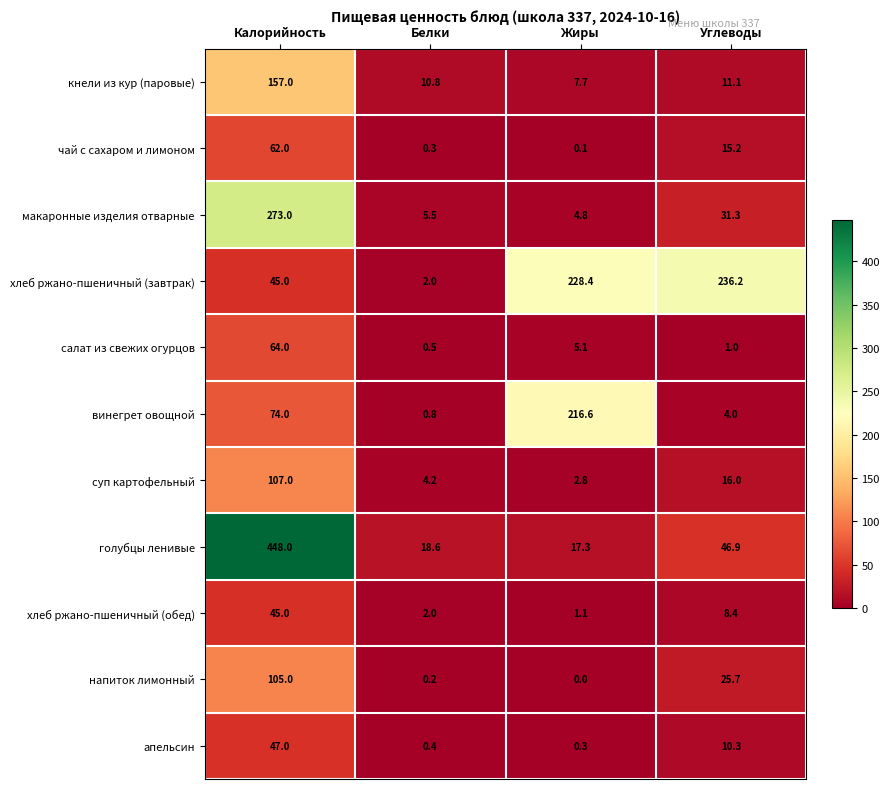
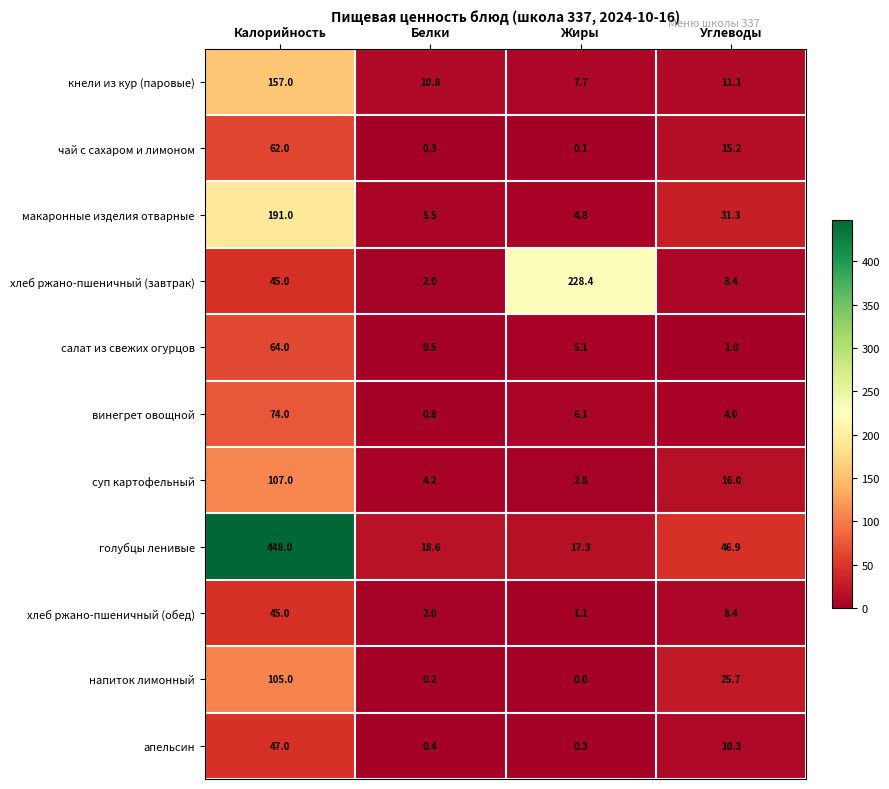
макаронные изделия отварные, Калорийность: 273.0 -> 191.0
хлеб ржано-пшеничный (завтрак), Углеводы: 236.2 -> 8.4
винегрет овощной, Жиры: 216.6 -> 6.1
